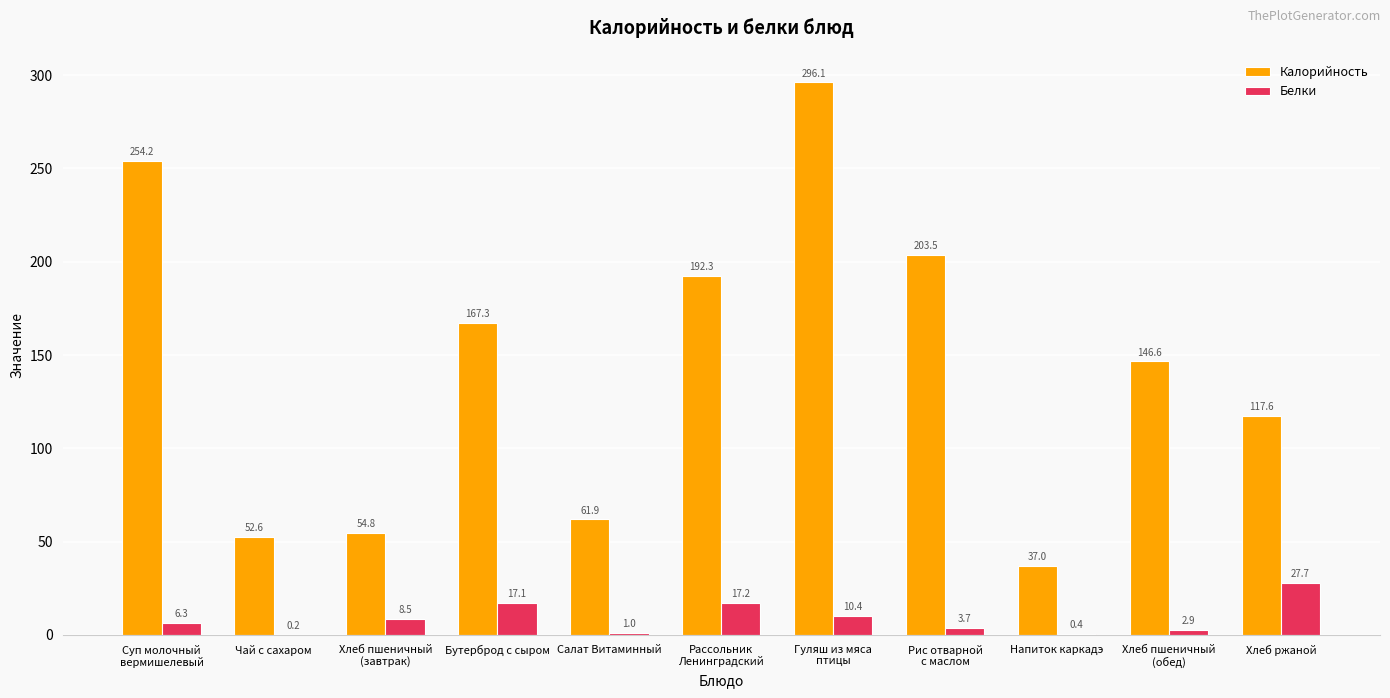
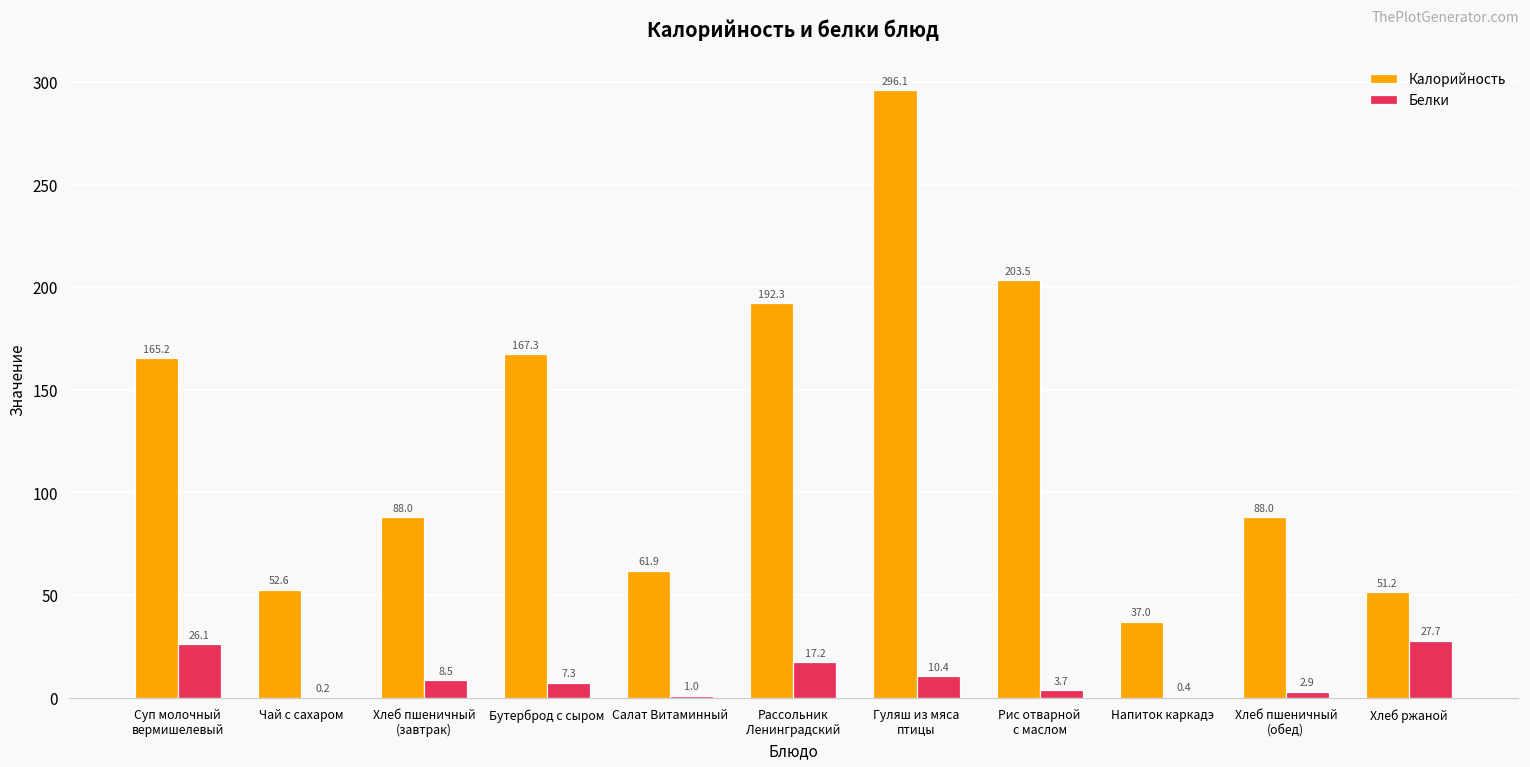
Калорийность, Суп молочный вермишелевый: 254.2 -> 165.2
Белки, Суп молочный вермишелевый: 6.3 -> 26.1
Калорийность, Хлеб пшеничный (завтрак): 54.8 -> 88.0
Белки, Бутерброд с сыром: 17.1 -> 7.3
Калорийность, Хлеб пшеничный (обед): 146.6 -> 88.0
Калорийность, Хлеб ржаной: 117.6 -> 51.2
